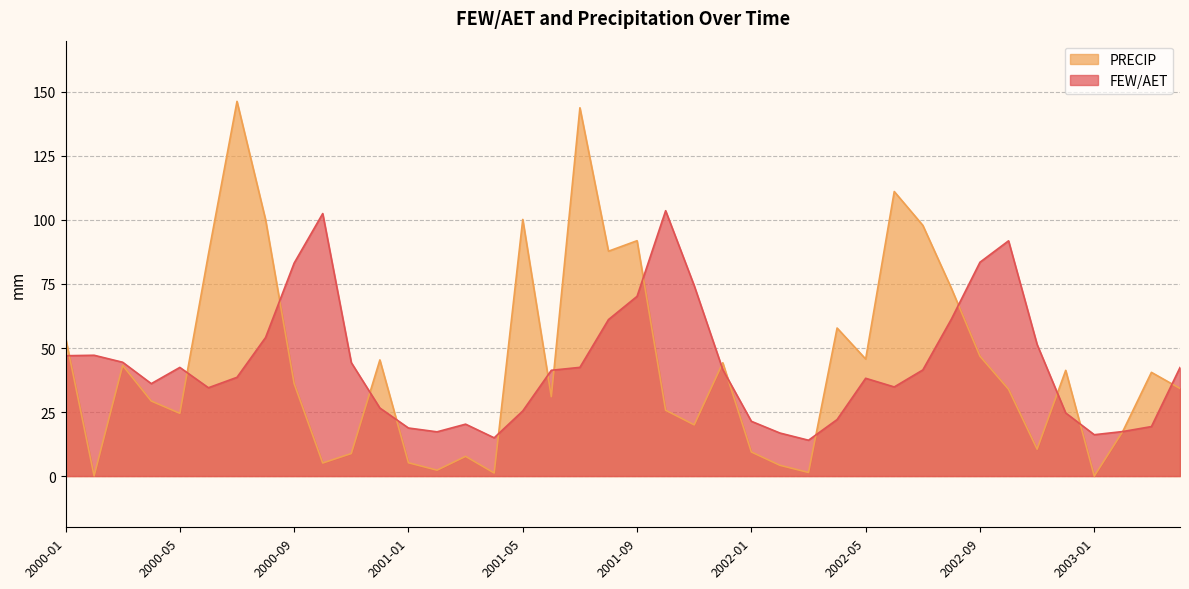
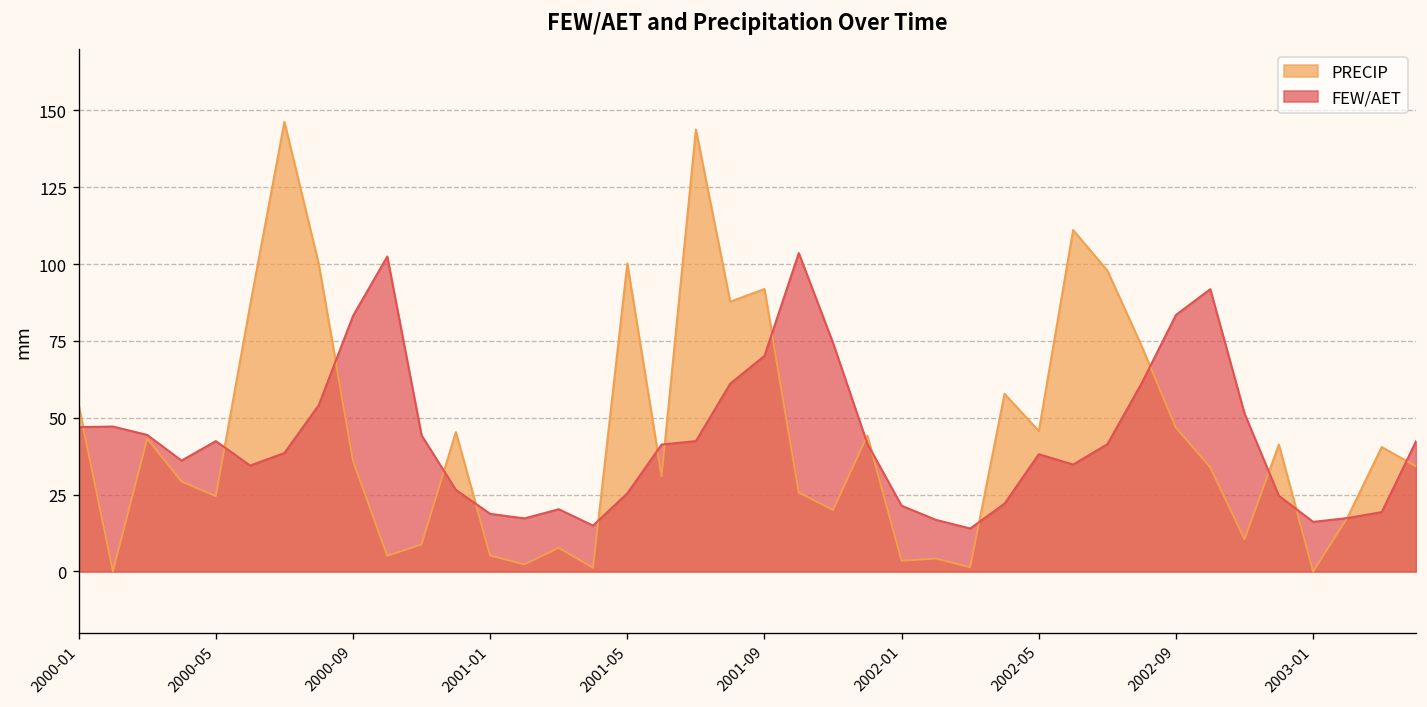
PRECIP, 2002-01: 9 -> 4
